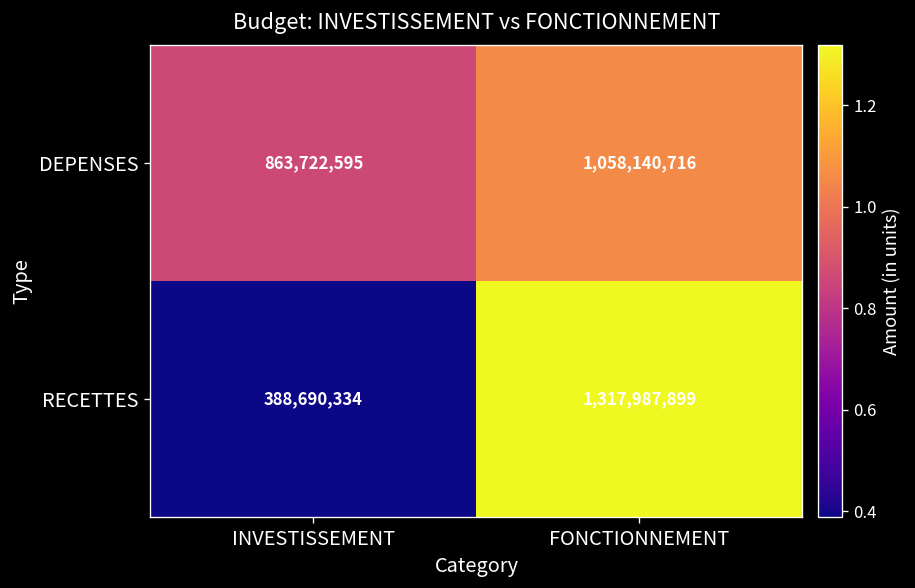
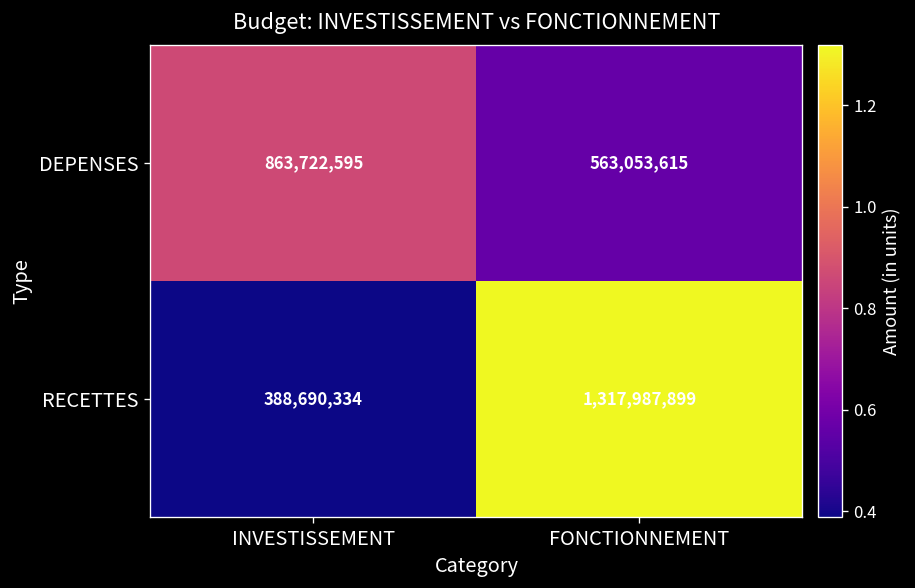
DEPENSES, FONCTIONNEMENT: 1,058,140,716 -> 563,053,615
